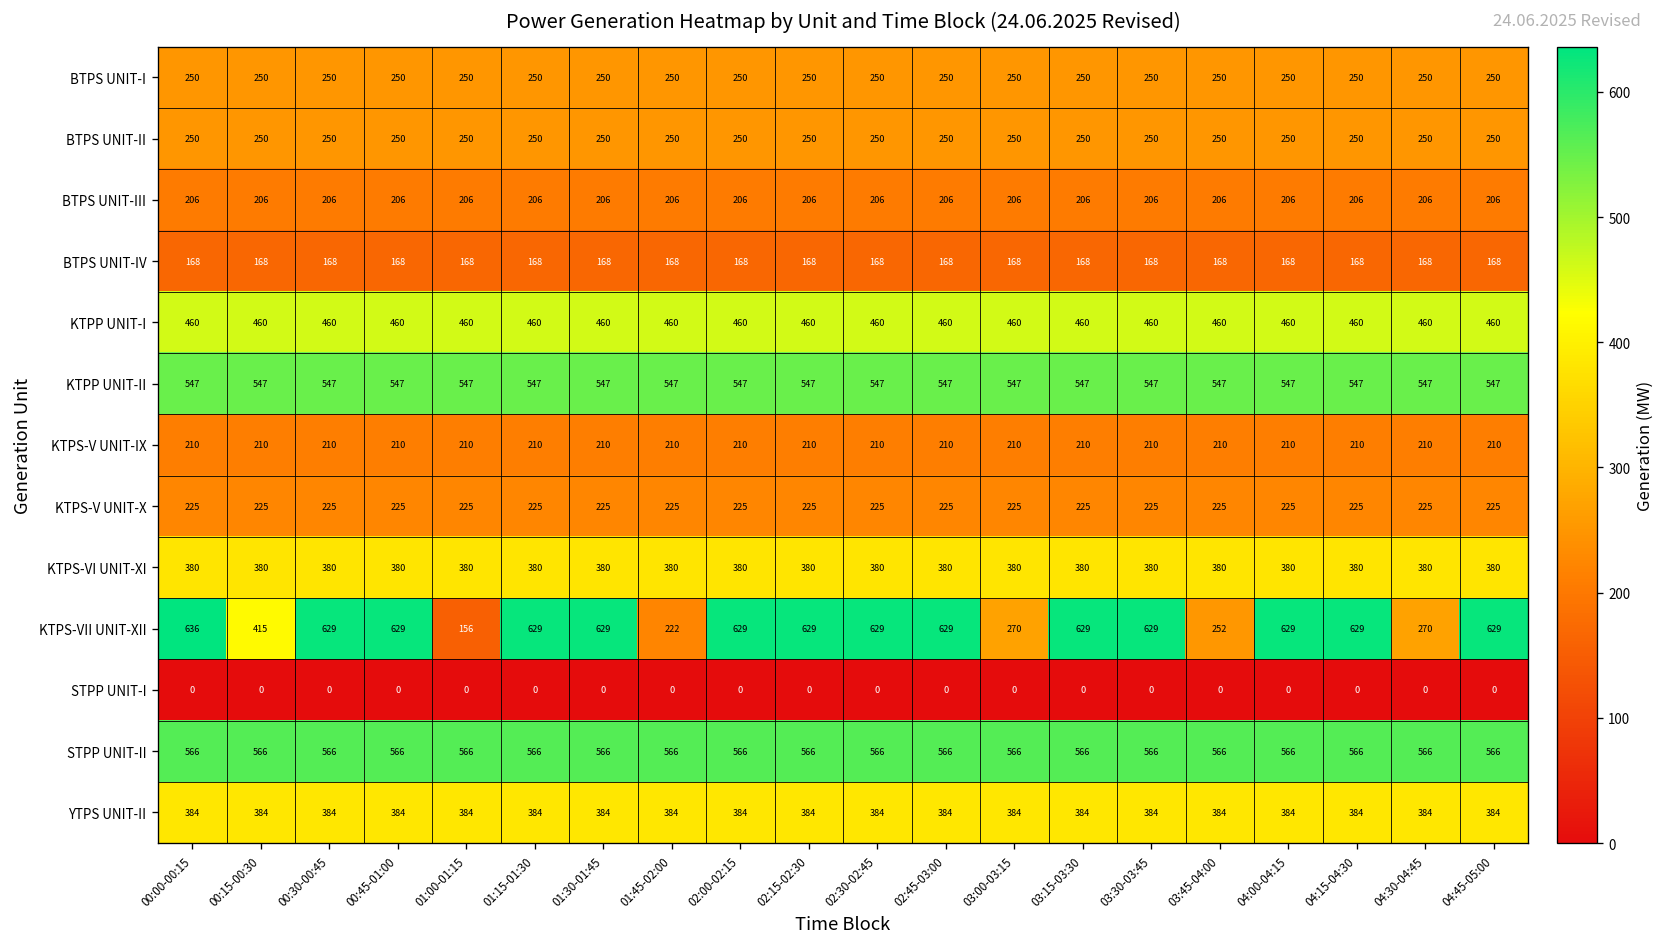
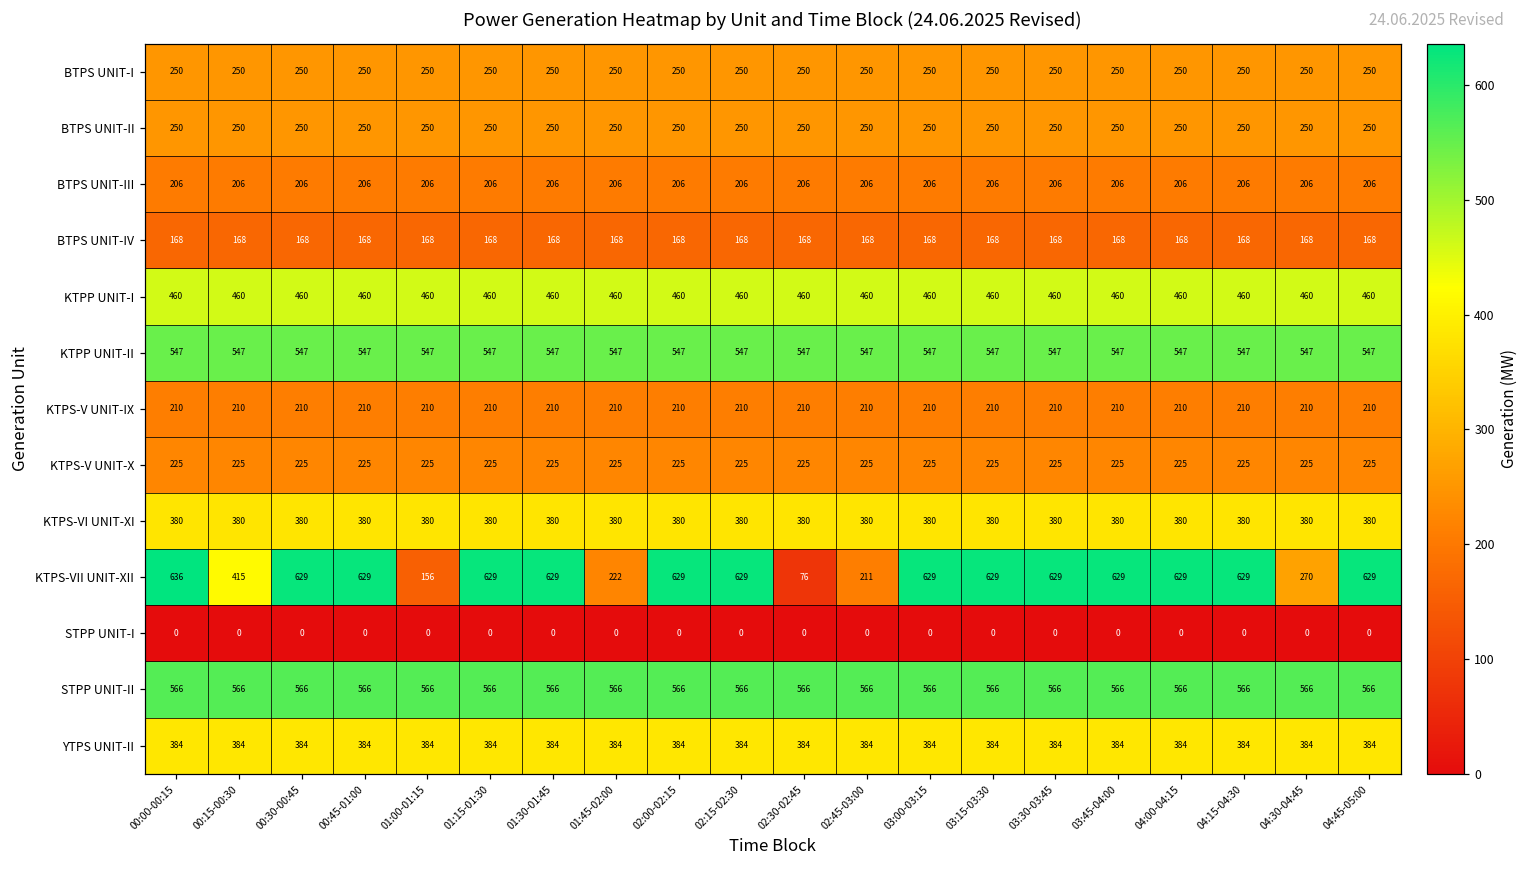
KTPS-VII UNIT-XII, 02:30-02:45: 629 -> 76
KTPS-VII UNIT-XII, 02:45-03:00: 629 -> 211
KTPS-VII UNIT-XII, 03:00-03:15: 270 -> 629
KTPS-VII UNIT-XII, 03:45-04:00: 252 -> 629
